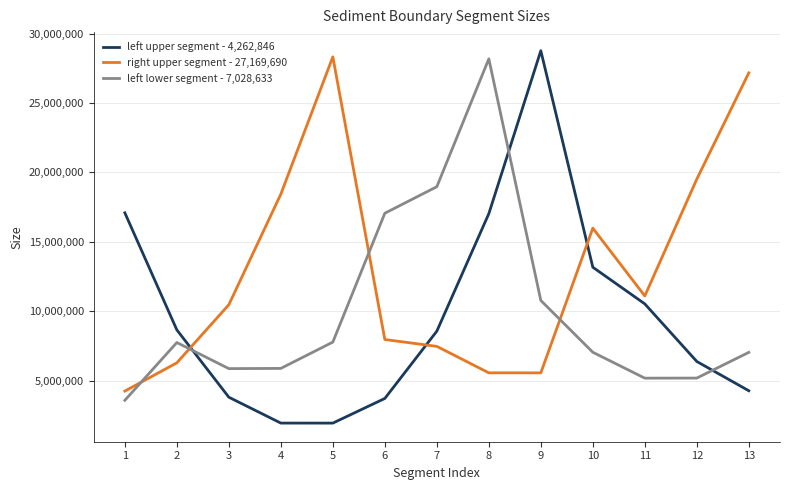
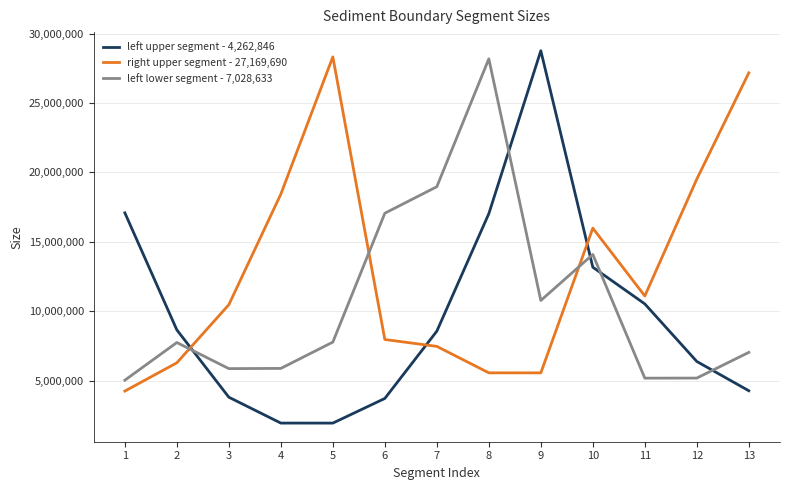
left lower segment - 7,028,633, 1: 3,600,000 -> 5,000,000
left lower segment - 7,028,633, 10: 7,000,000 -> 14,100,000
